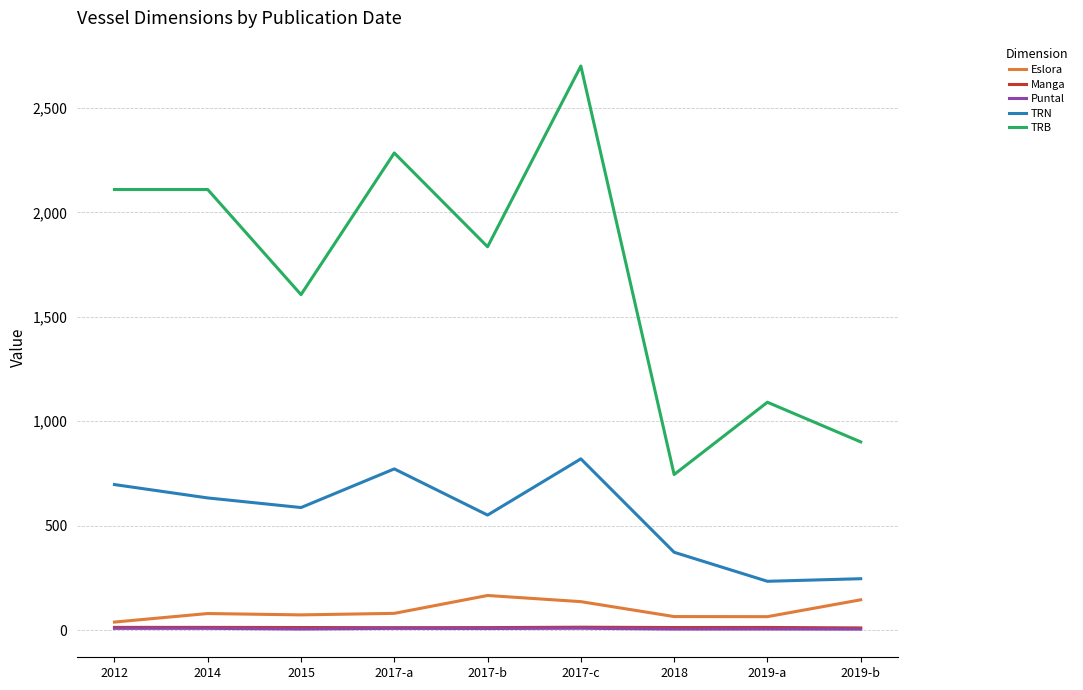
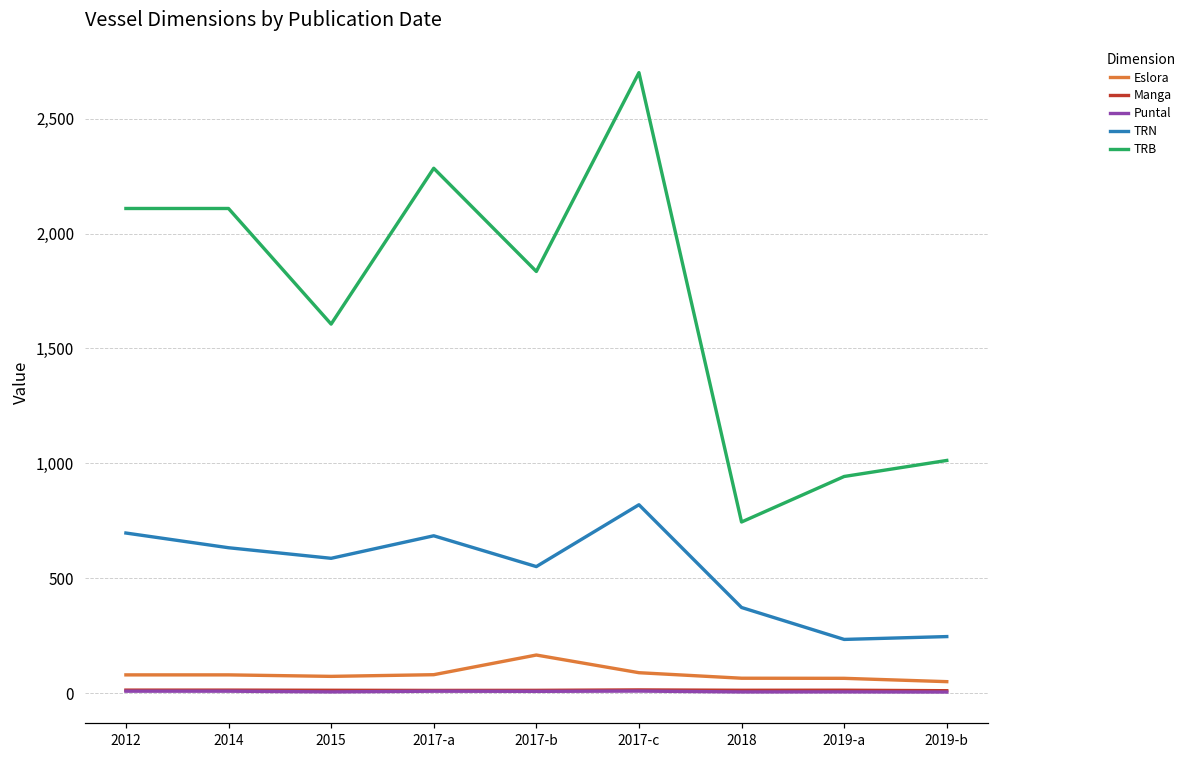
Eslora, 2012: 40 -> 80
TRN, 2017-a: 770 -> 690
Eslora, 2017-c: 140 -> 90
TRB, 2019-a: 1,090 -> 940
Eslora, 2019-b: 150 -> 50
TRB, 2019-b: 900 -> 1,010
